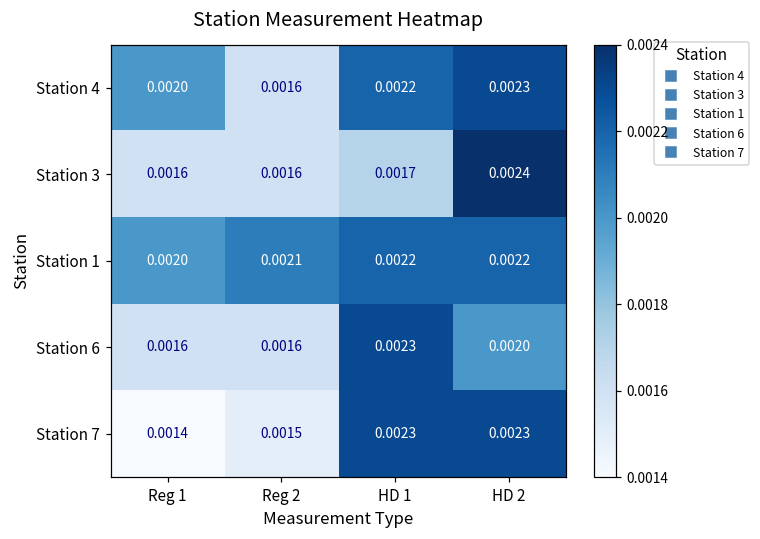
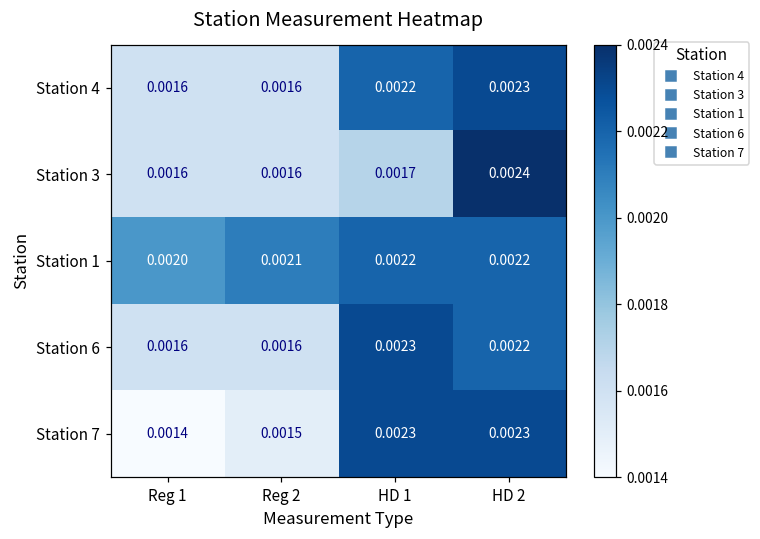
Station 4, Reg 1: 0.0020 -> 0.0016
Station 6, HD 2: 0.0020 -> 0.0022
